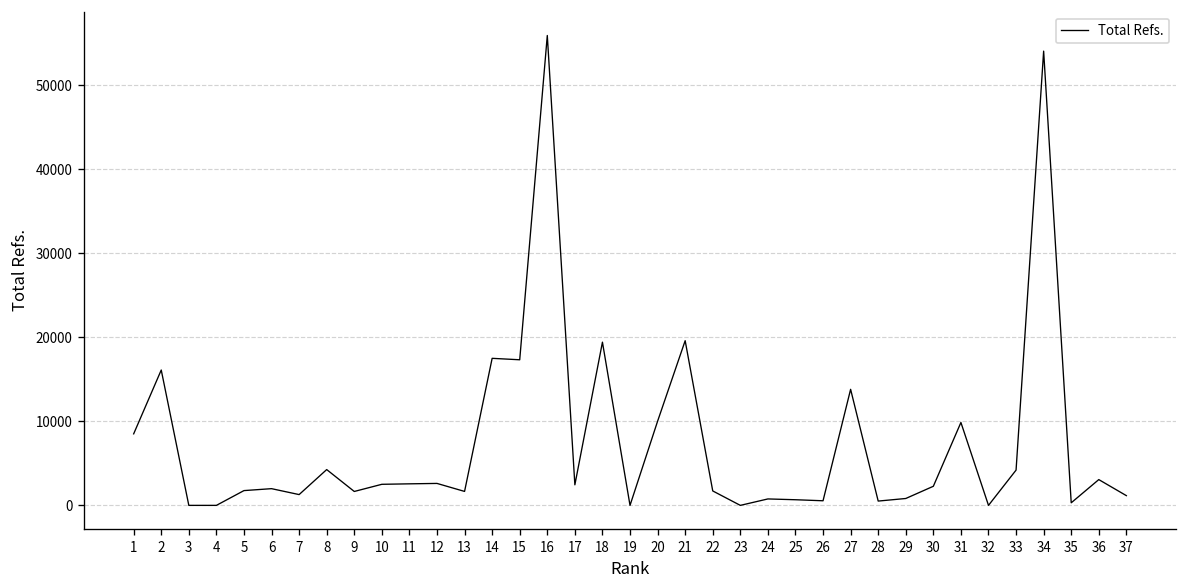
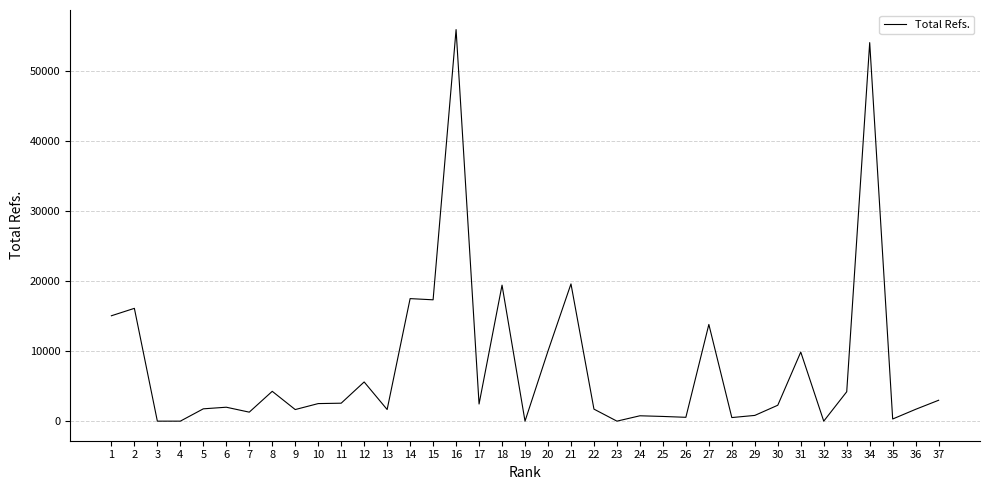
1: 9000 -> 15000
12: 3000 -> 6000
36: 3000 -> 2000
37: 1000 -> 3000
